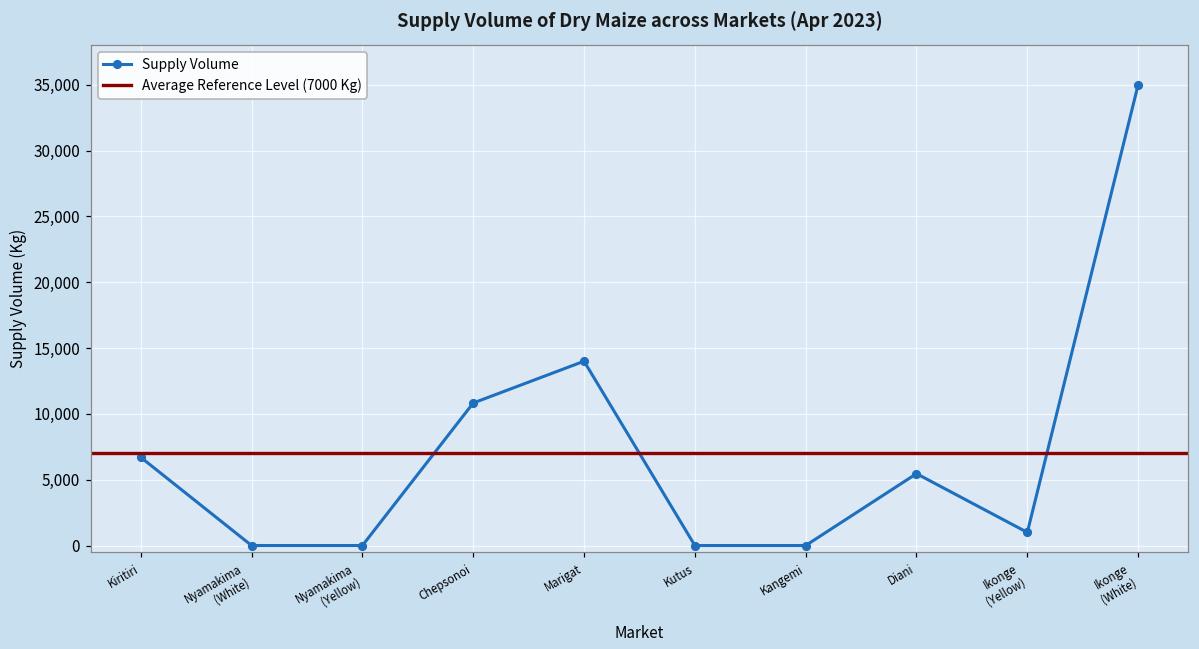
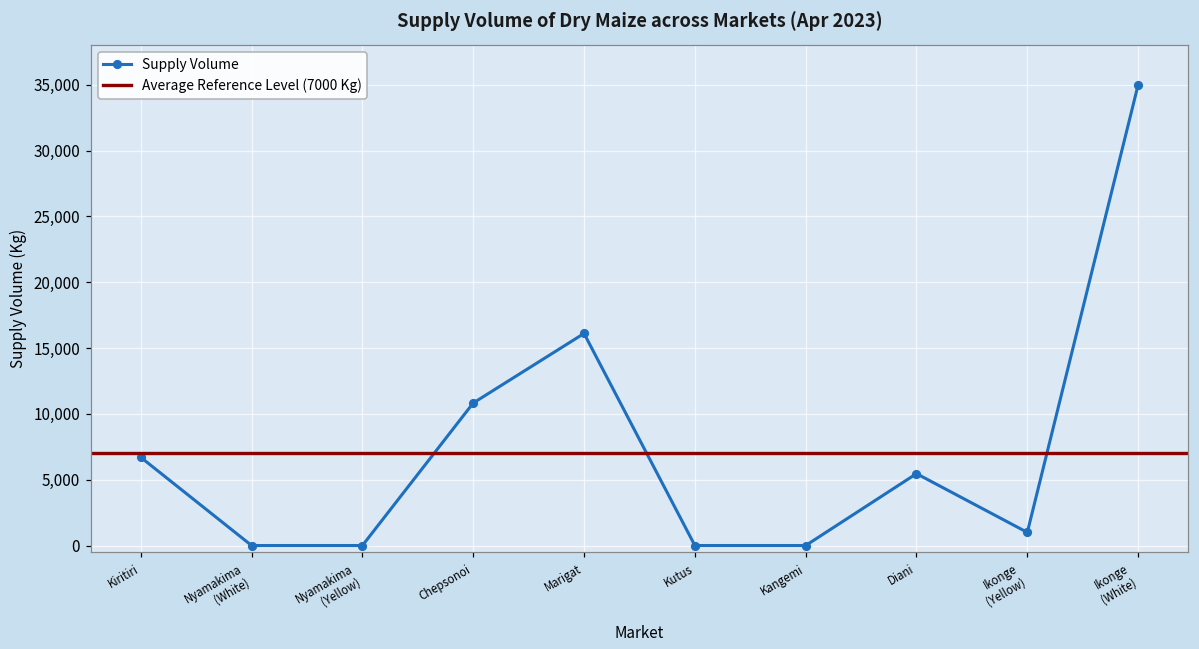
Marigat: 14,000 -> 16,100
